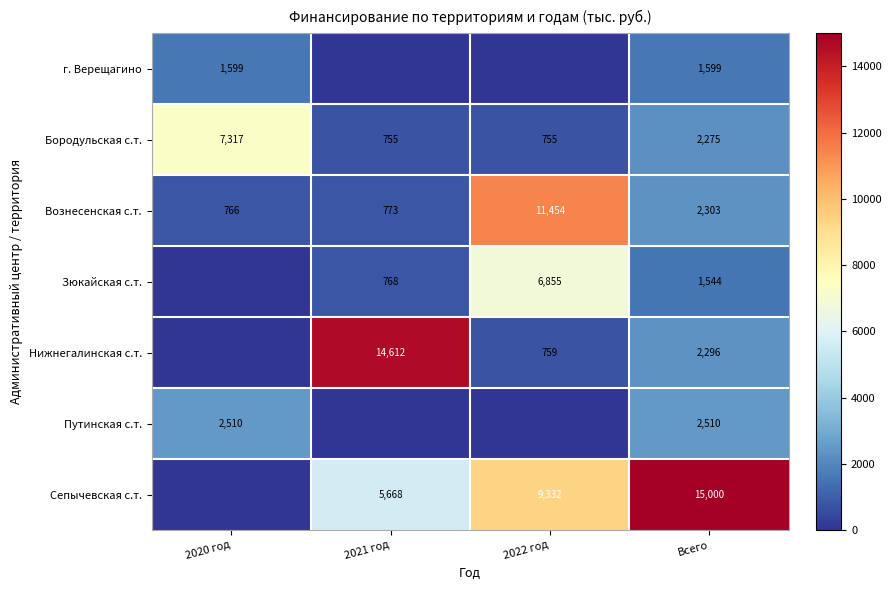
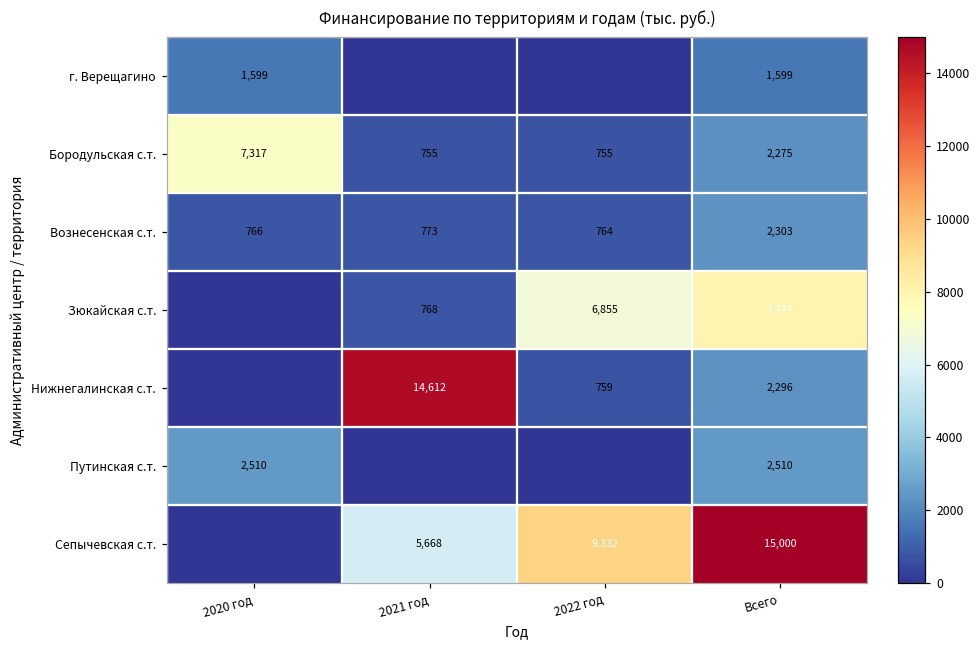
Вознесенская с.т., 2022 год: 11,454 -> 764
Зюкайская с.т., Всего: 1,544 -> 7,977
